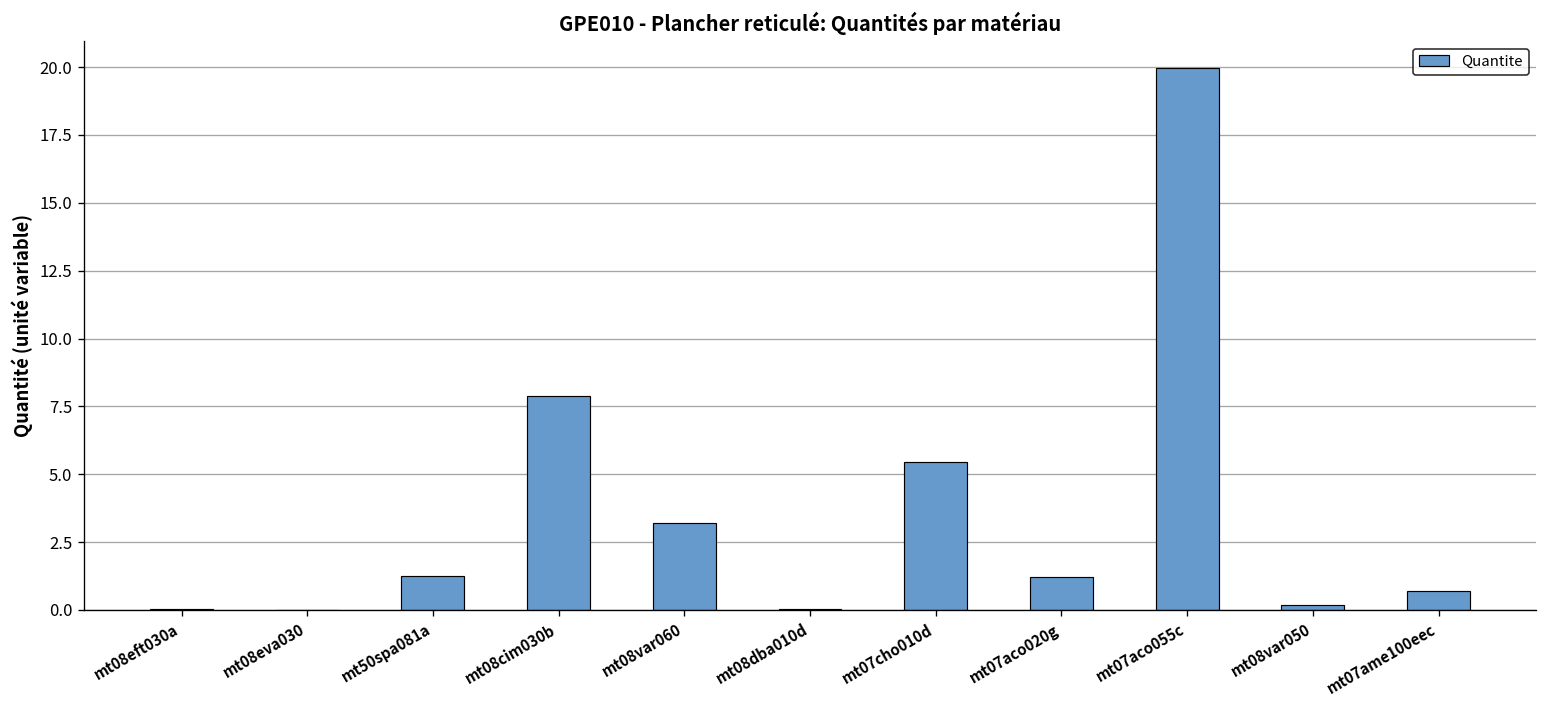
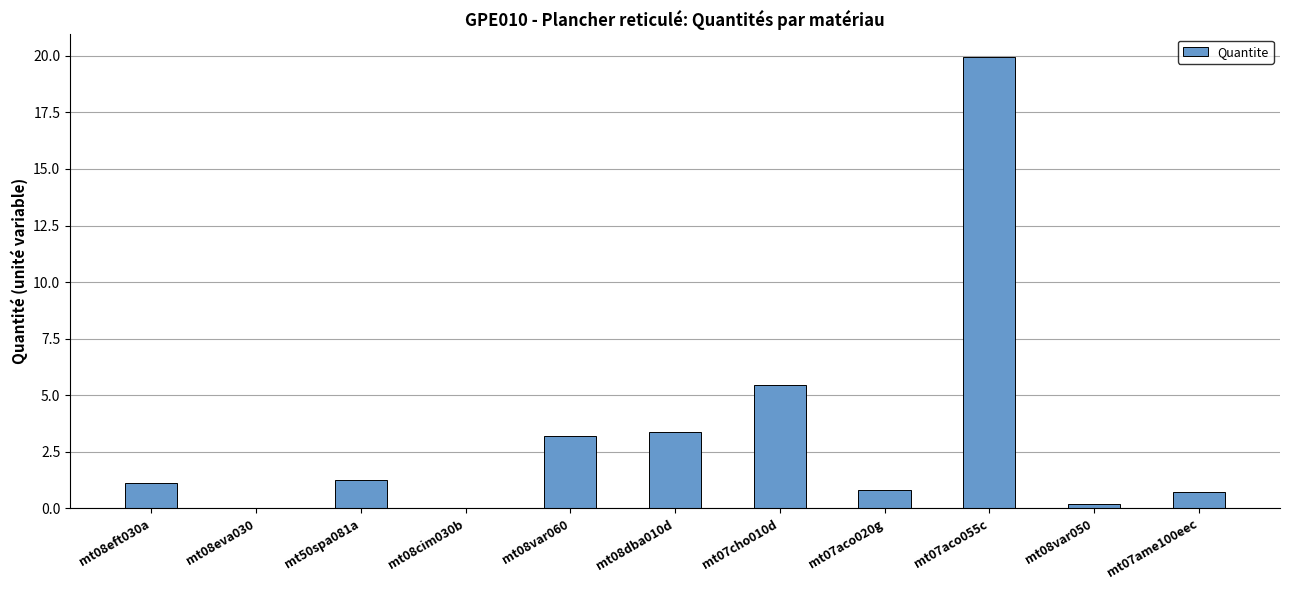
mt08eft030a: 0.0 -> 1.1
mt08cim030b: 7.9 -> 0.0
mt08dba010d: 0.0 -> 3.4
mt07aco020g: 1.2 -> 0.8
